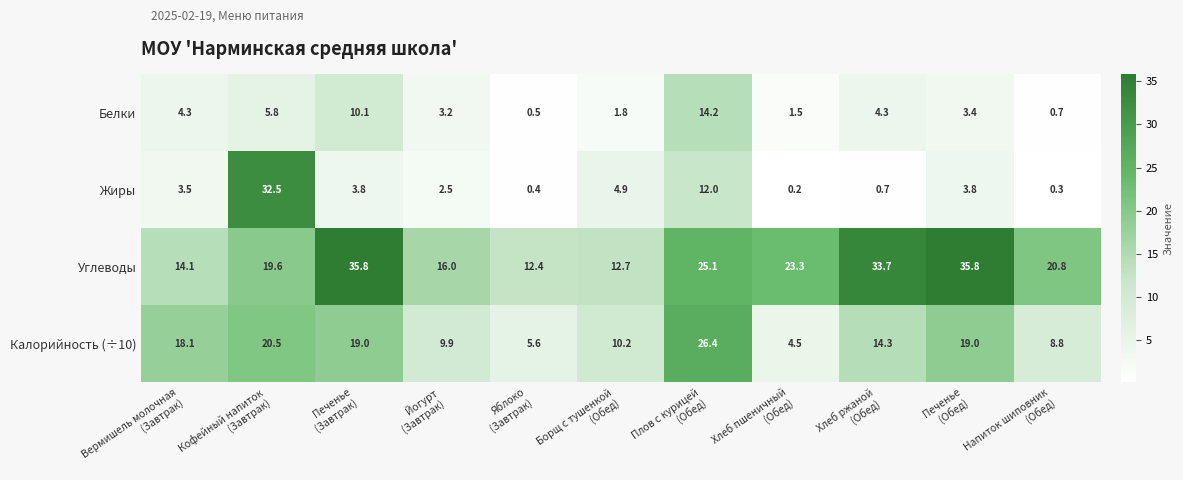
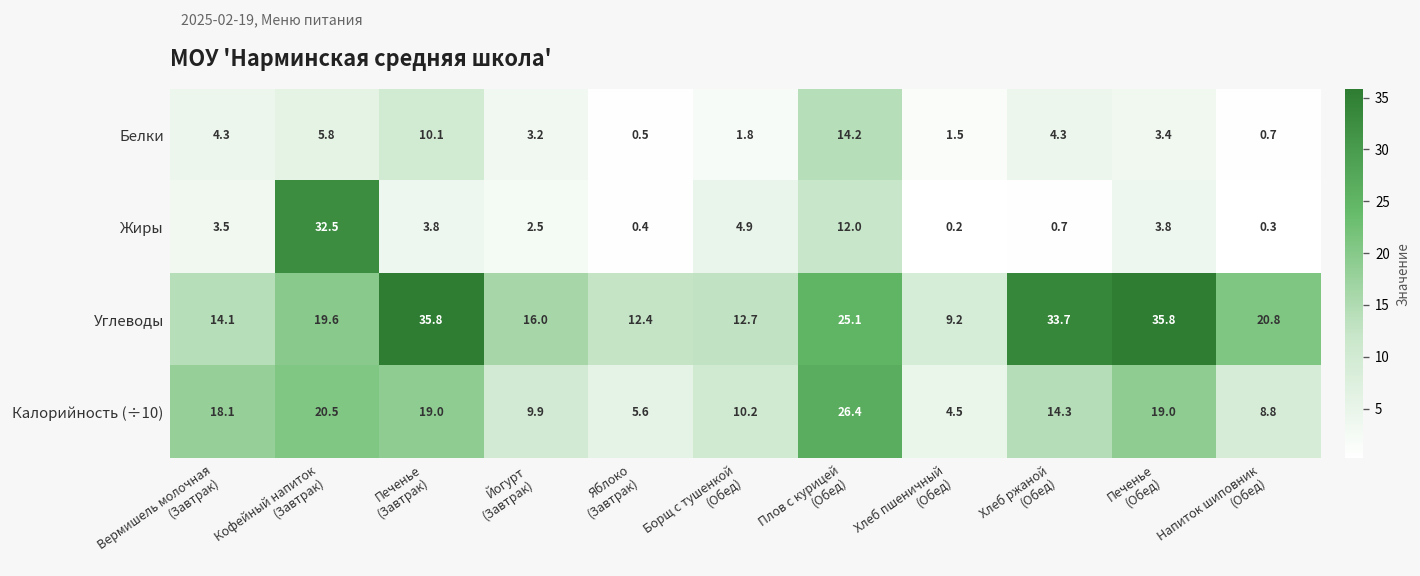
Углеводы, Хлеб пшеничный (Обед): 23.3 -> 9.2
